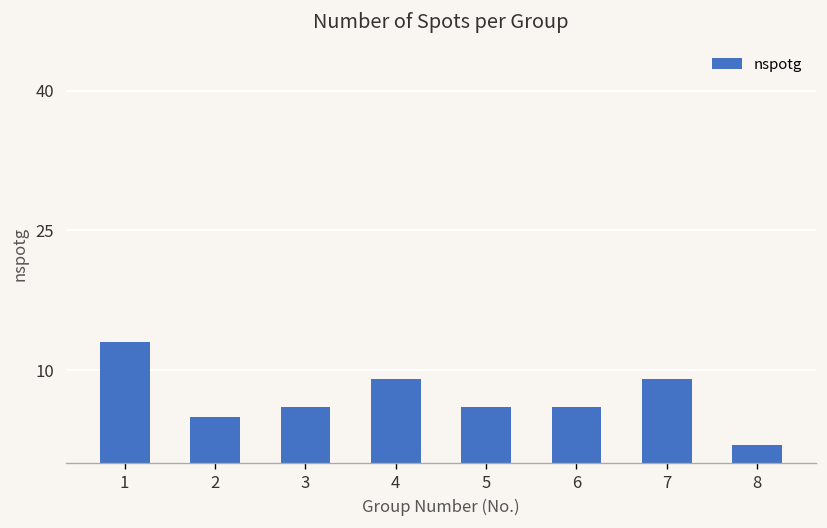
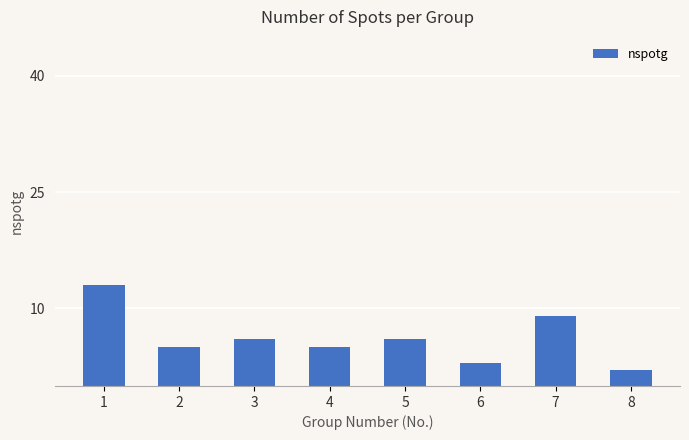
4: 9 -> 5
6: 6 -> 3
